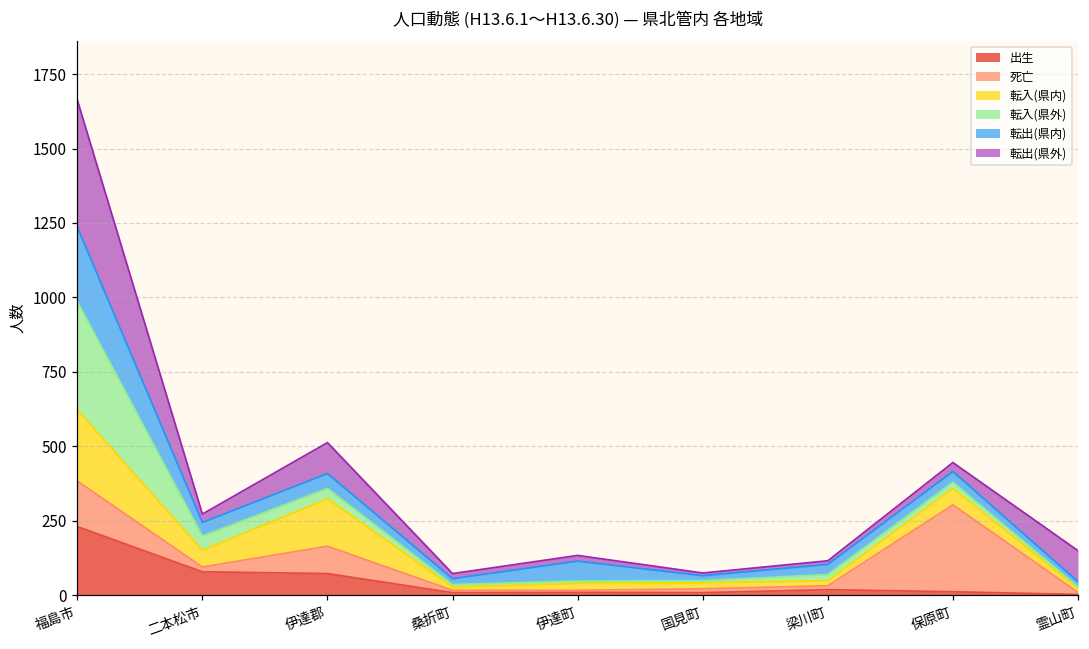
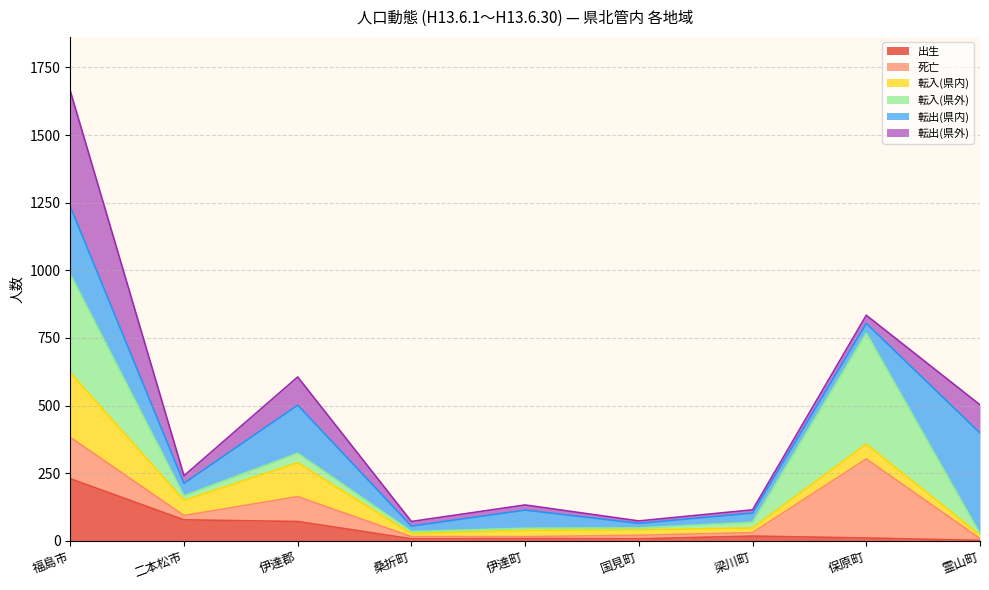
転入(県外), 二本松市: 50 -> 20
転入(県内), 伊達郡: 160 -> 130
転出(県内), 伊達郡: 50 -> 180
転入(県外), 保原町: 20 -> 410
転出(県内), 霊山町: 20 -> 370
